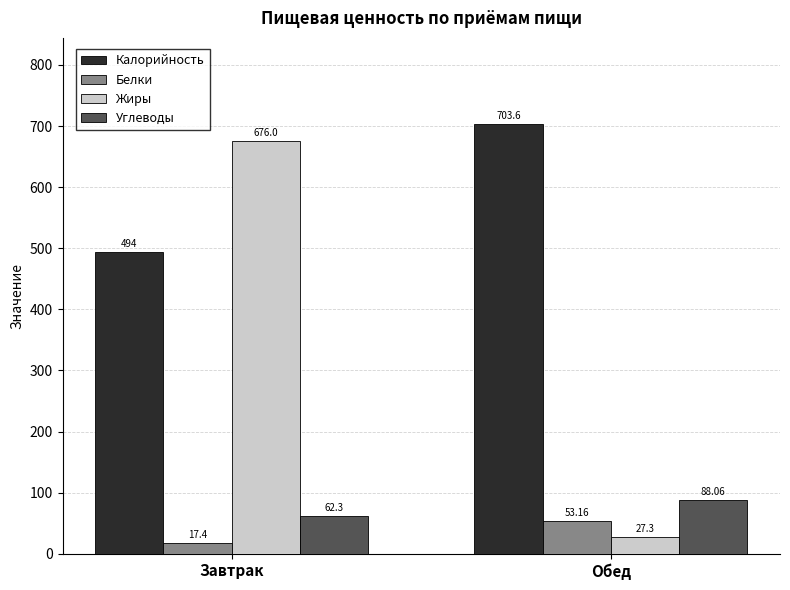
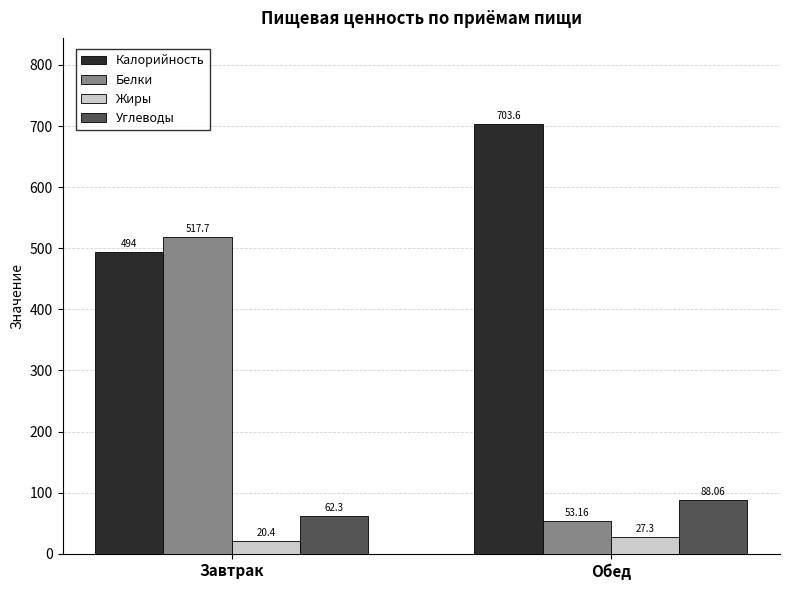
Белки, Завтрак: 17.4 -> 517.7
Жиры, Завтрак: 676.0 -> 20.4
